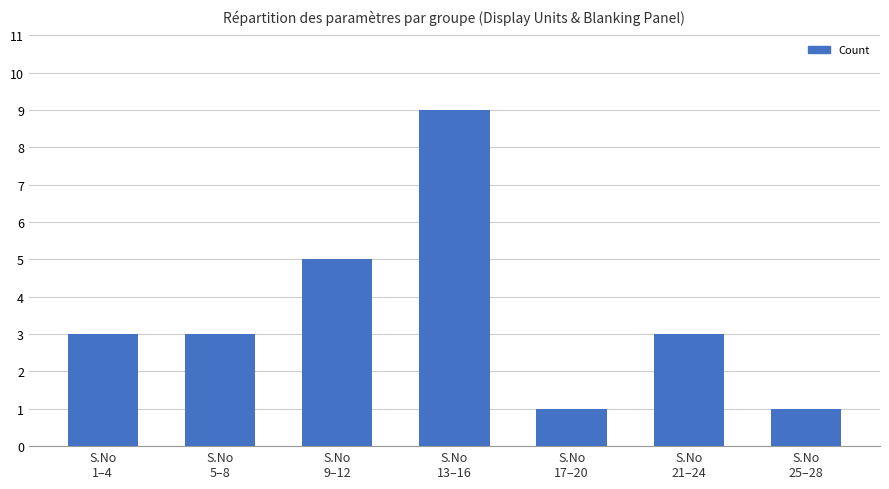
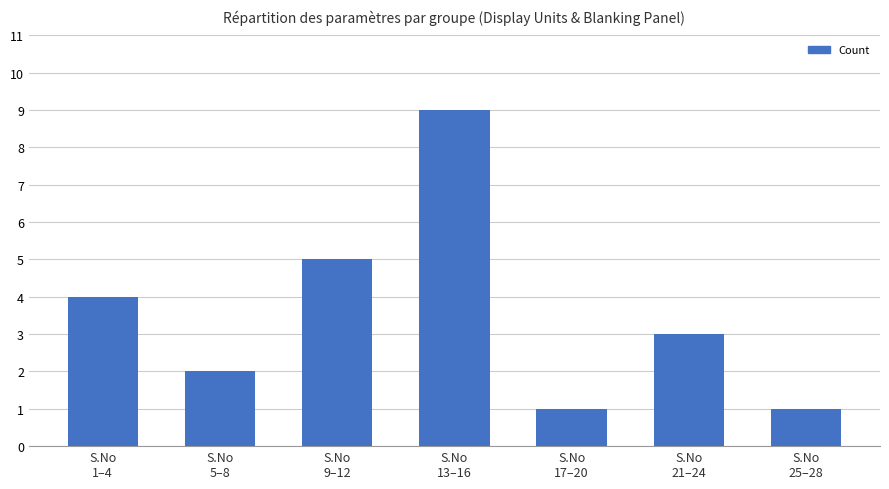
S.No 1–4: 3 -> 4
S.No 5–8: 3 -> 2
